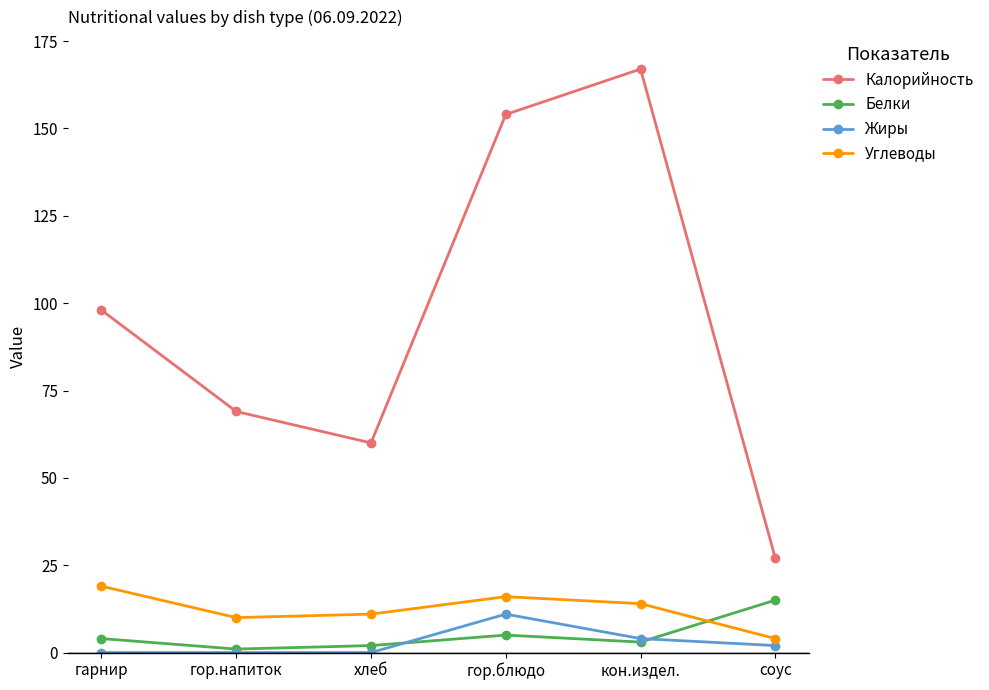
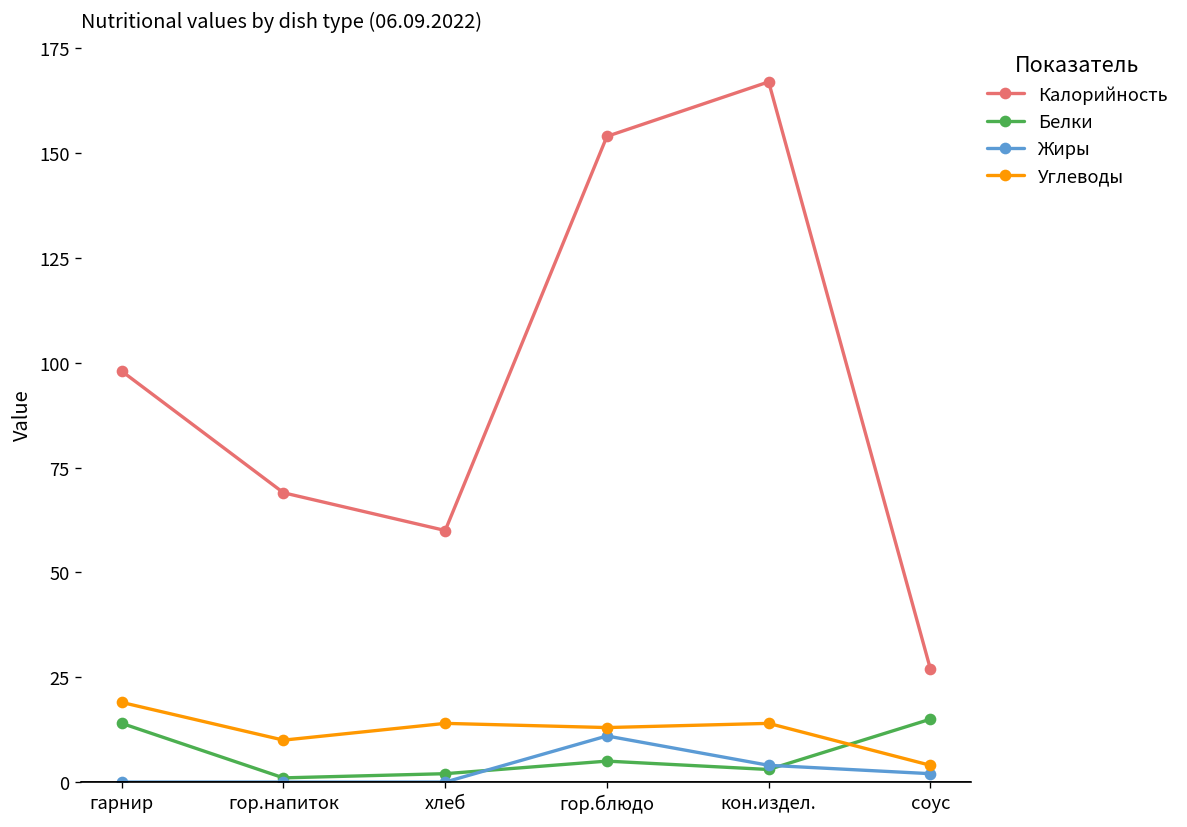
Белки, гарнир: 4 -> 14
Углеводы, хлеб: 11 -> 14
Углеводы, гор.блюдо: 16 -> 13
